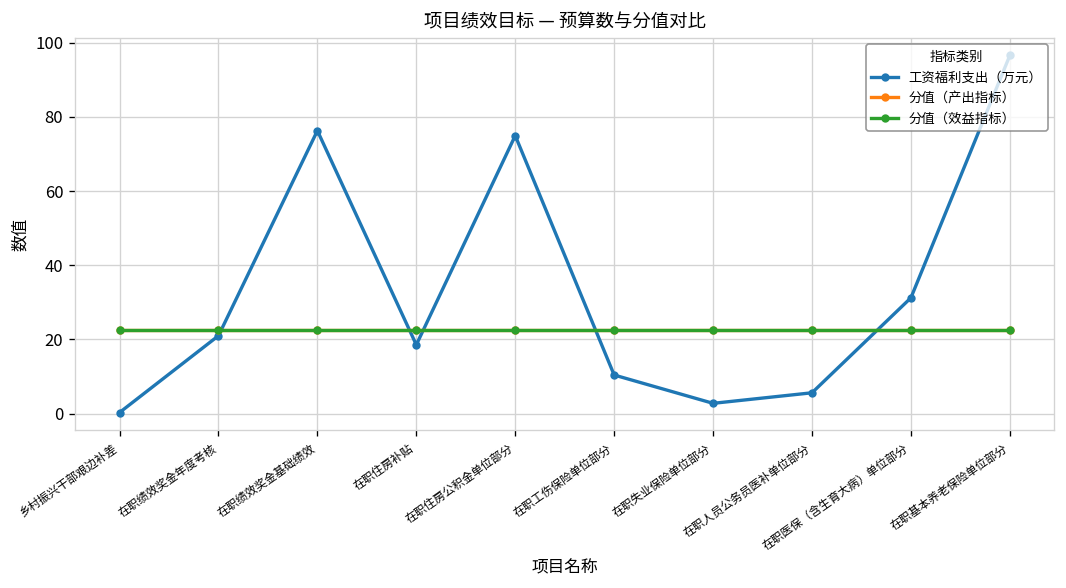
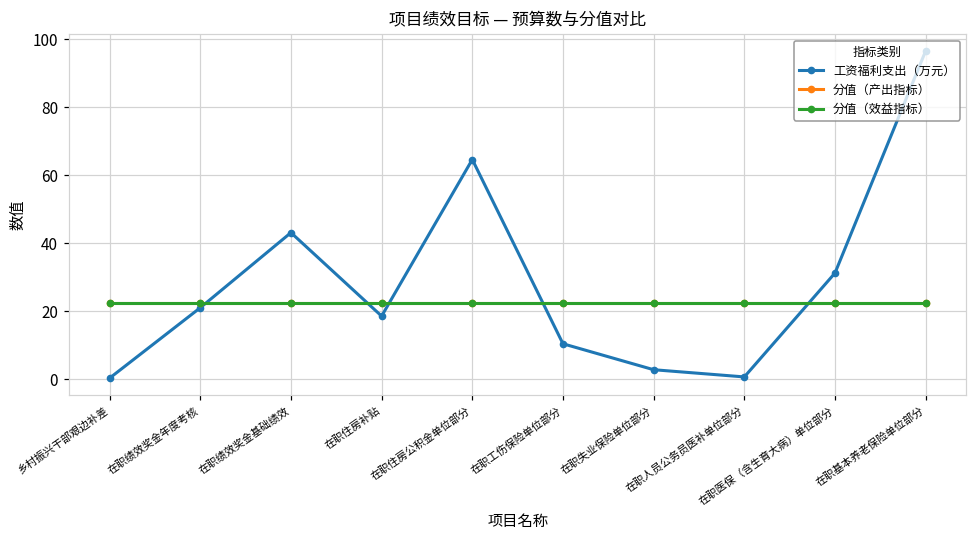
工资福利支出（万元）, 在职绩效奖金基础绩效: 76 -> 43
工资福利支出（万元）, 在职住房公积金单位部分: 75 -> 65
工资福利支出（万元）, 在职人员公务员医补单位部分: 6 -> 1
